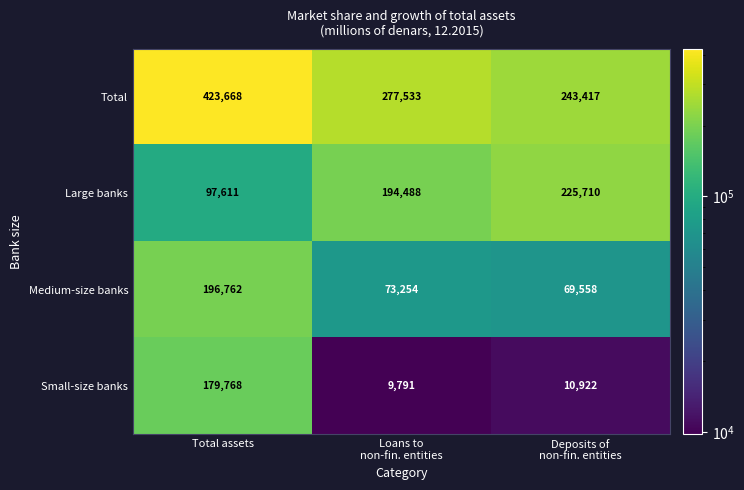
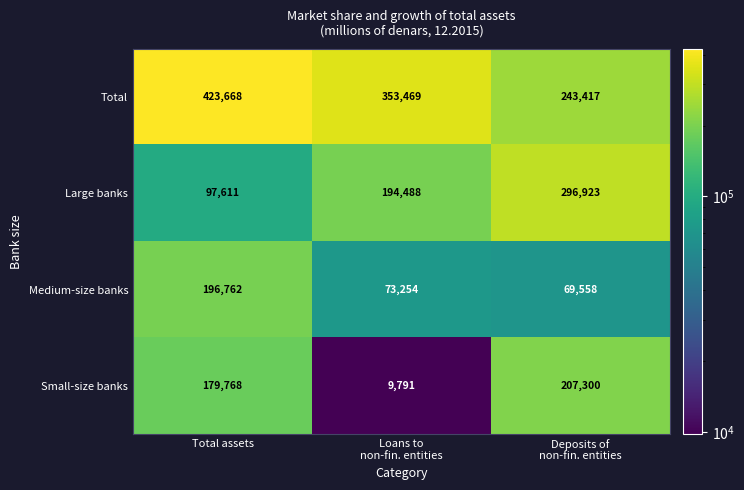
Total, Loans to non-fin. entities: 277,533 -> 353,469
Large banks, Deposits of non-fin. entities: 225,710 -> 296,923
Small-size banks, Deposits of non-fin. entities: 10,922 -> 207,300
